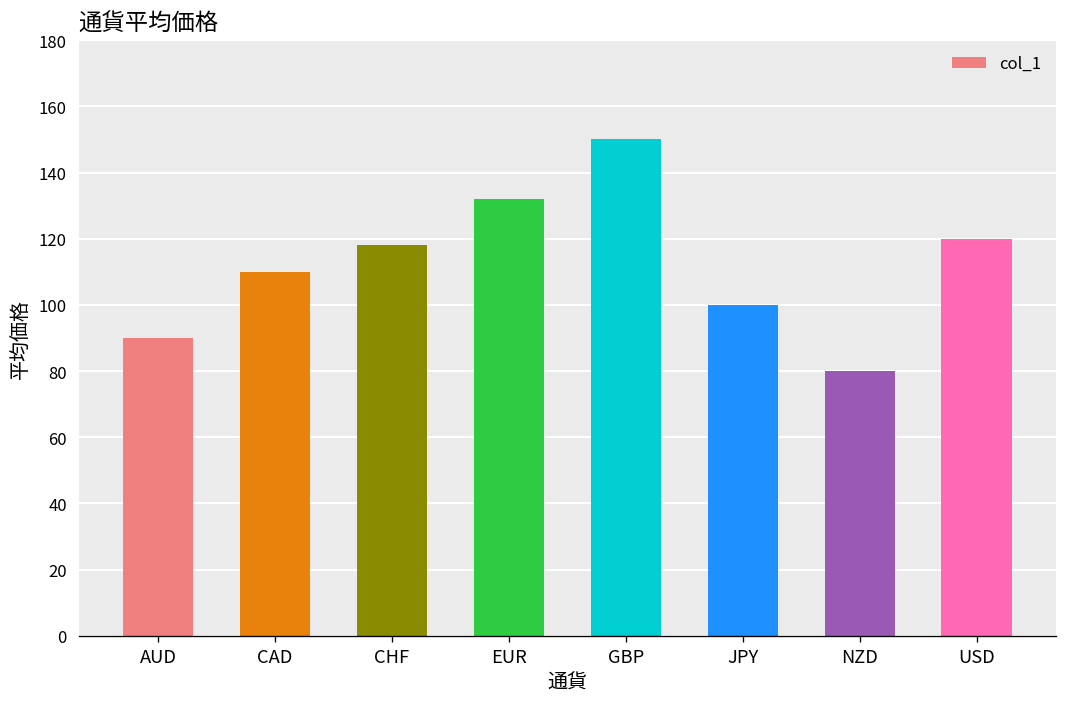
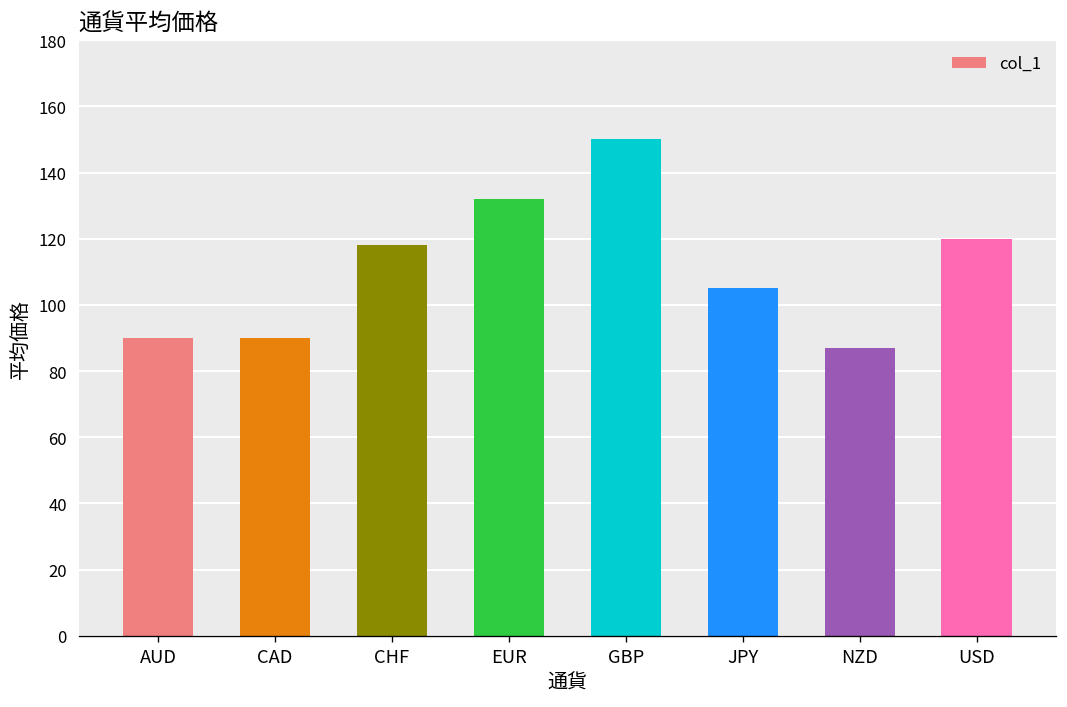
CAD: 110 -> 90
JPY: 100 -> 105
NZD: 80 -> 87
